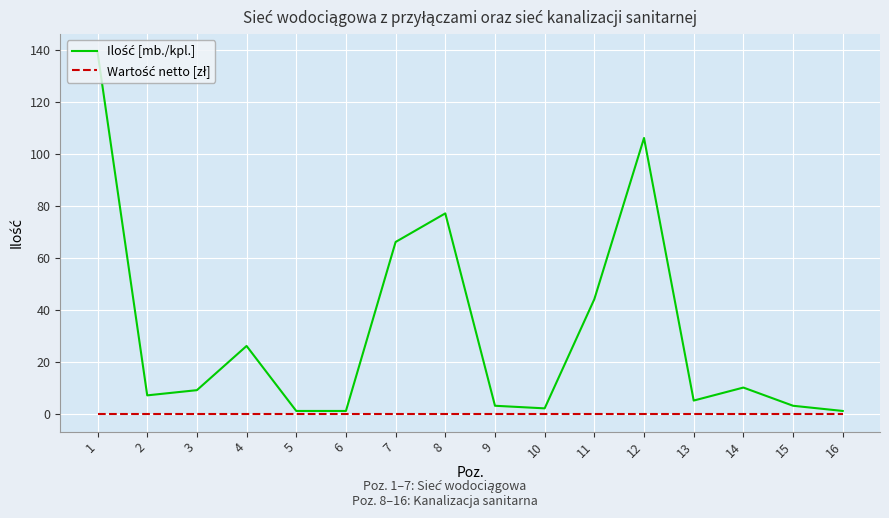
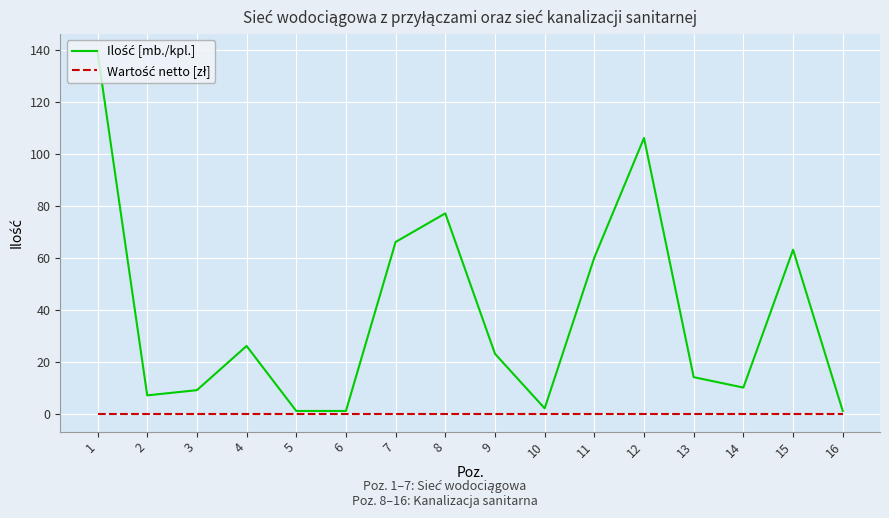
Ilość [mb./kpl.], 9: 3 -> 23
Ilość [mb./kpl.], 11: 44 -> 60
Ilość [mb./kpl.], 13: 5 -> 14
Ilość [mb./kpl.], 15: 3 -> 63
